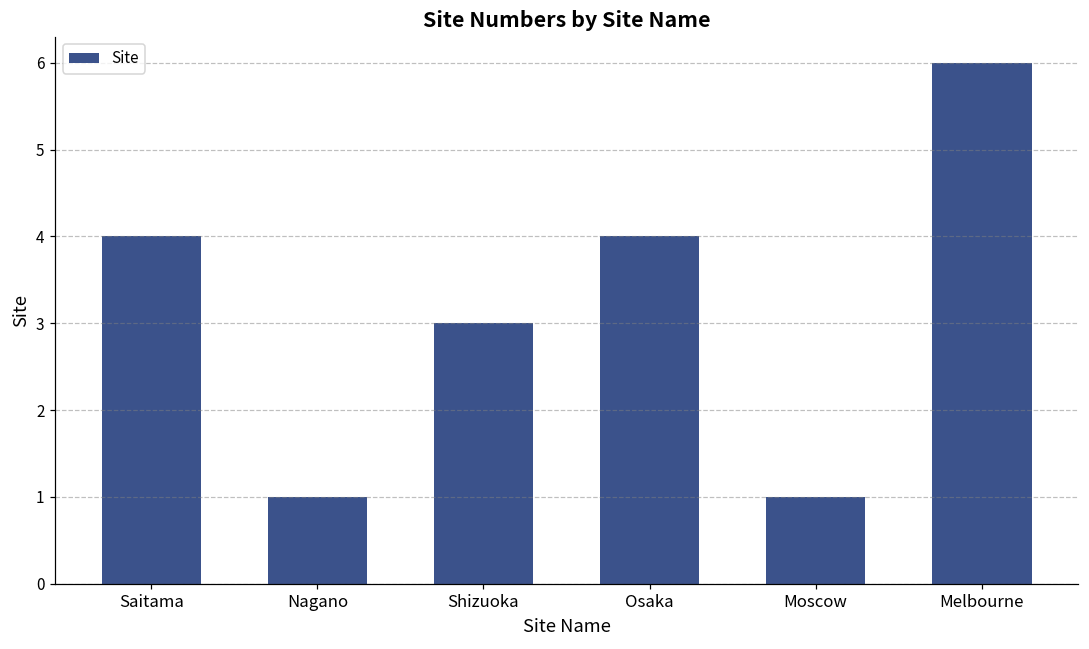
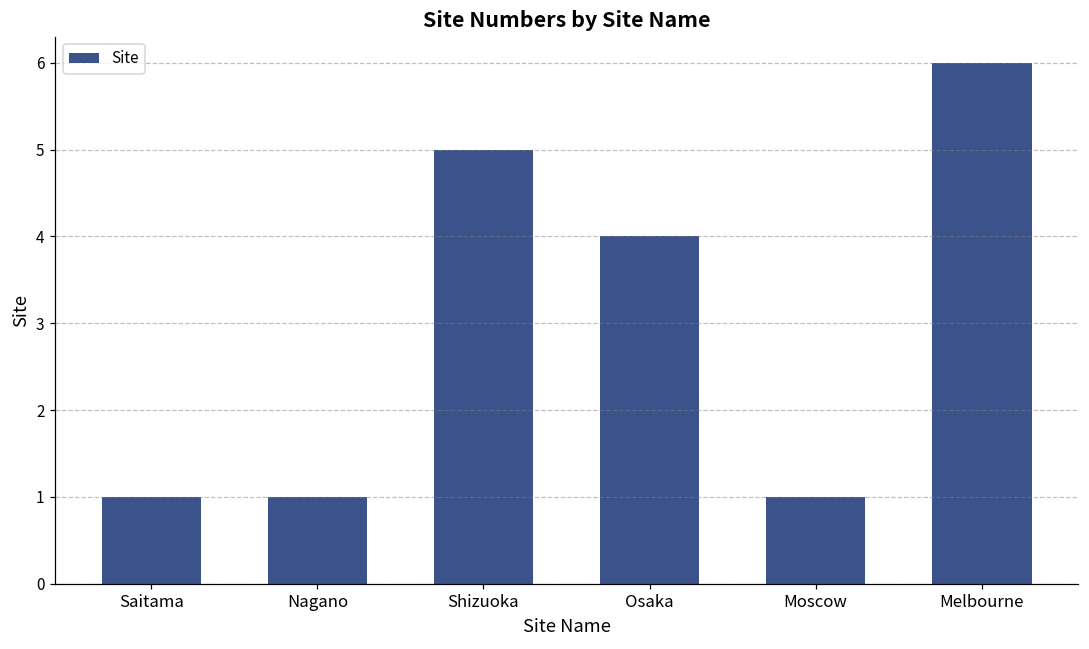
Saitama: 4 -> 1
Shizuoka: 3 -> 5
